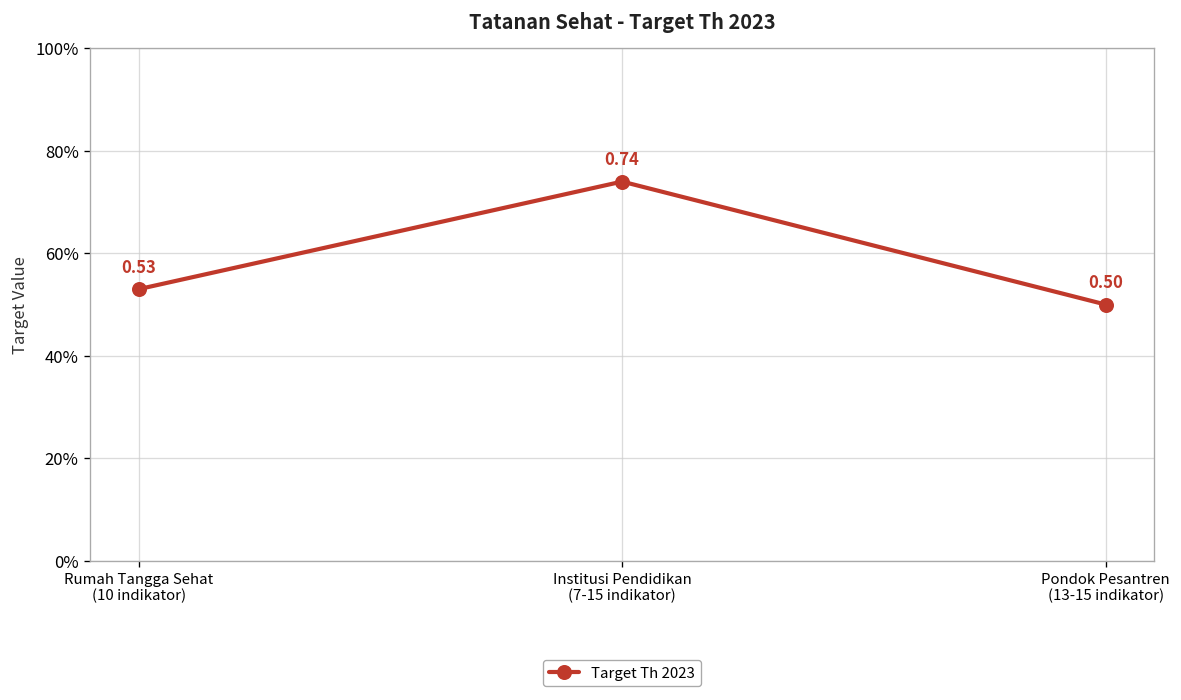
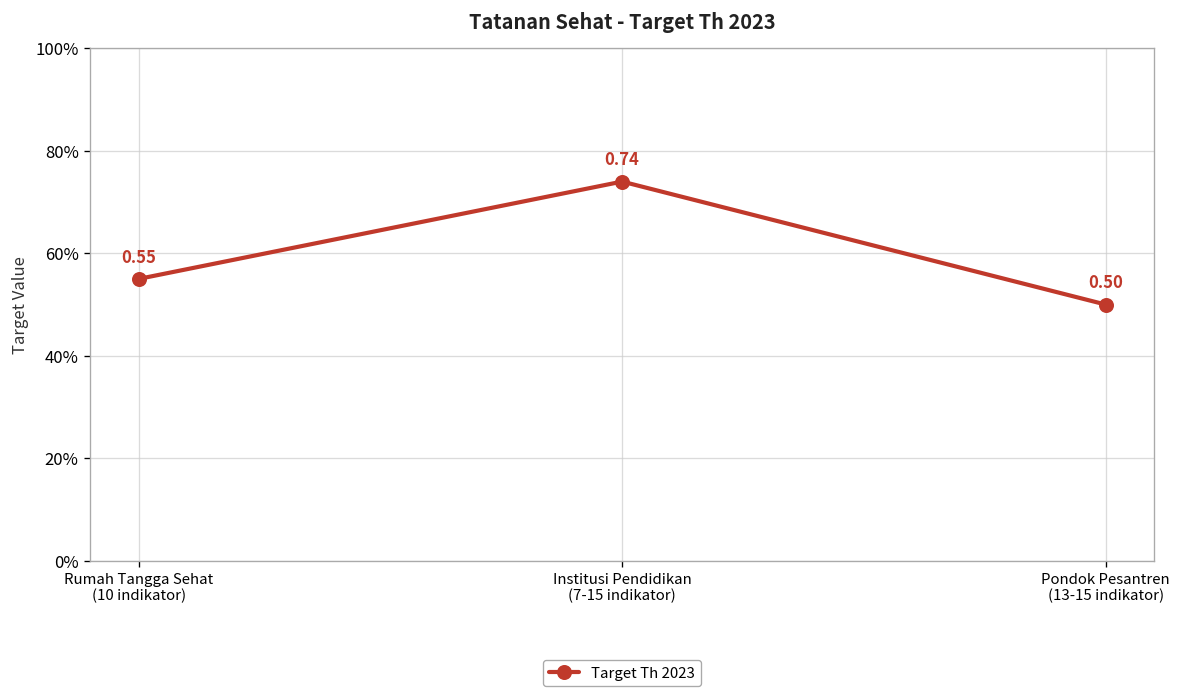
Rumah Tangga Sehat (10 indikator): 0.53 -> 0.55
